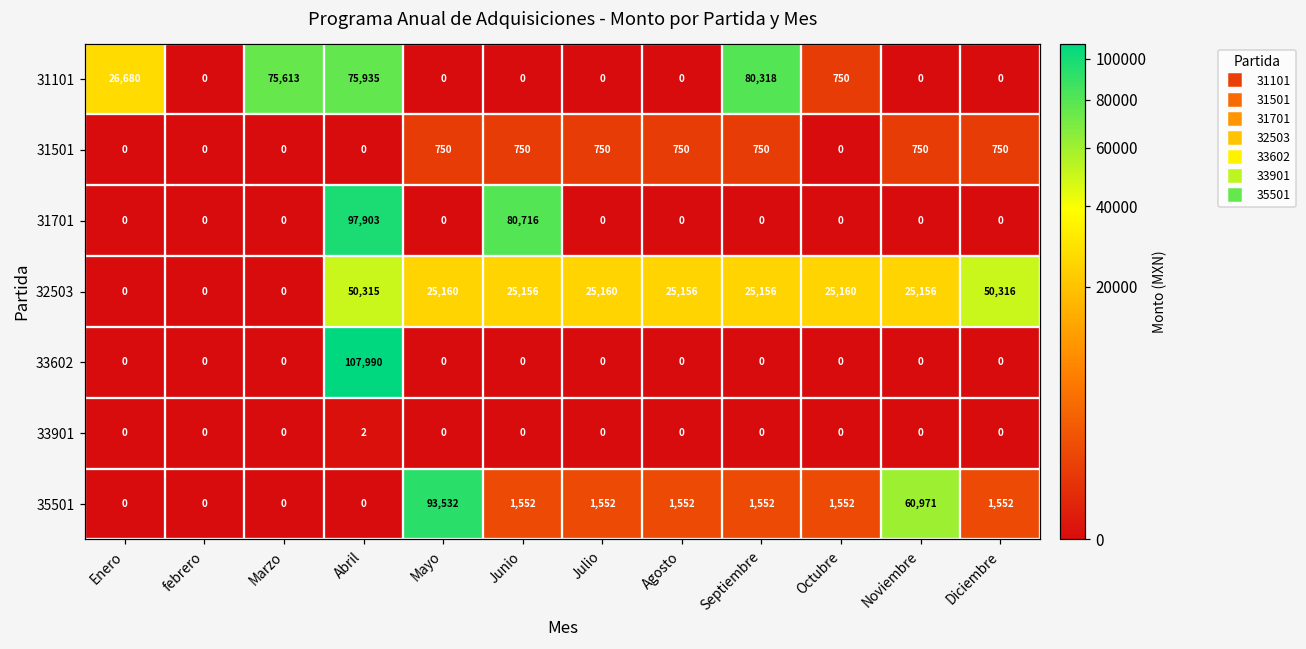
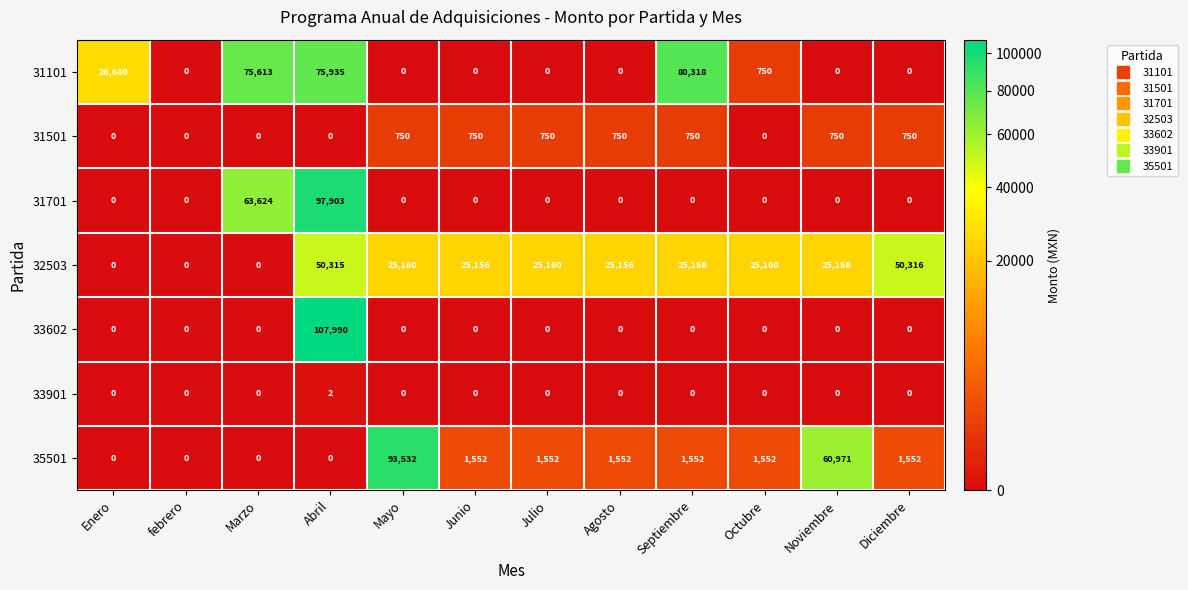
31701, Marzo: 0 -> 63,624
31701, Junio: 80,716 -> 0
